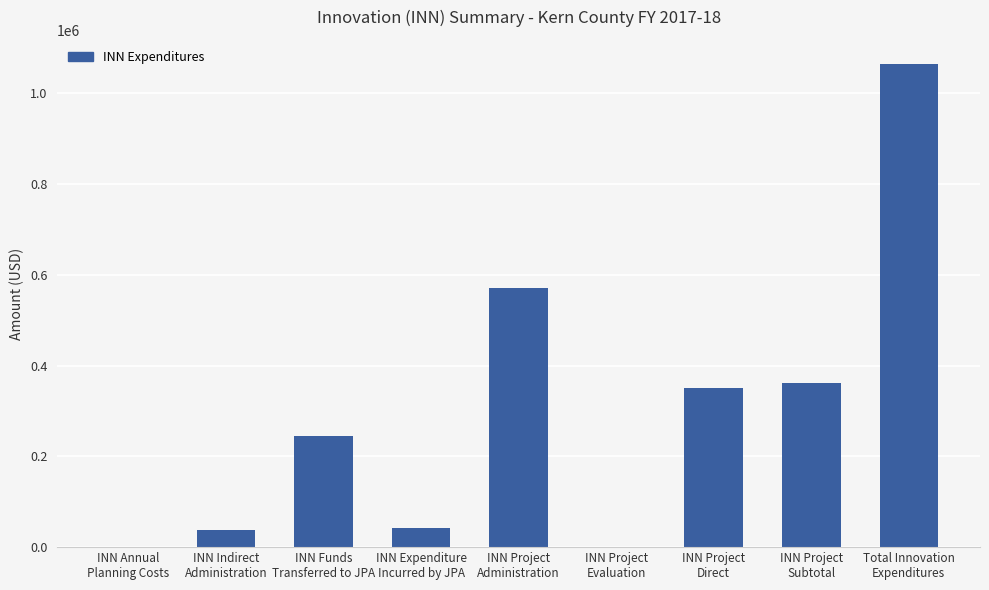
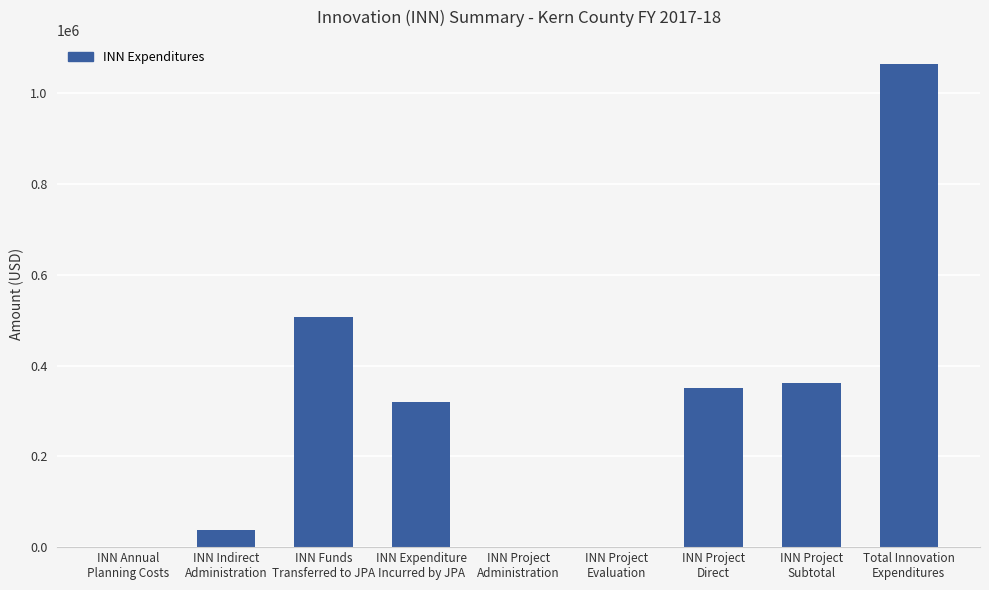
INN Funds Transferred to JPA: 250000 -> 510000
INN Expenditure Incurred by JPA: 40000 -> 320000
INN Project Administration: 570000 -> 0
